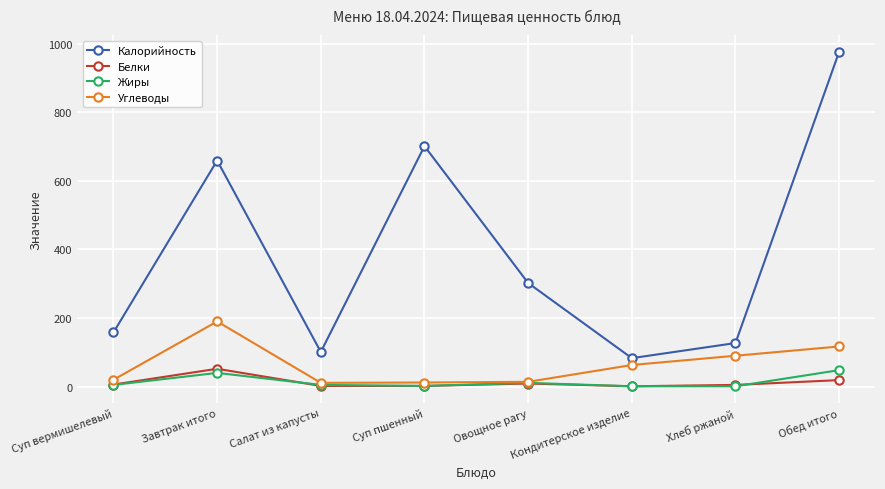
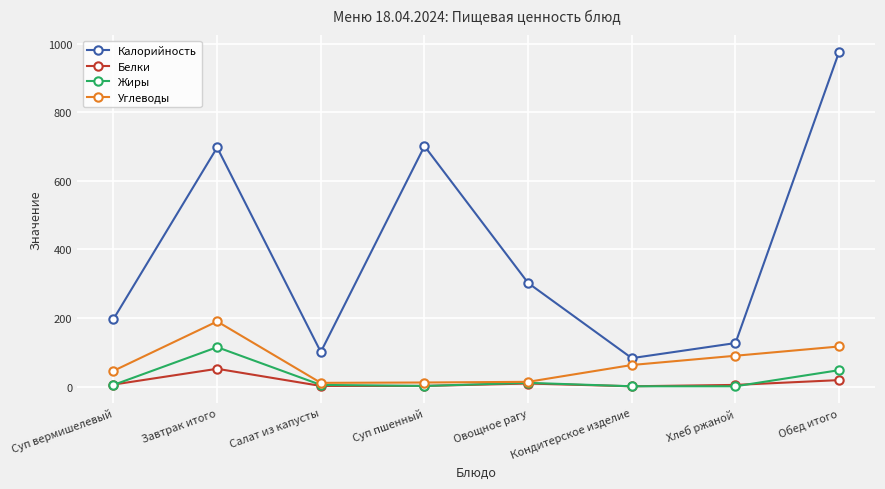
Калорийность, Суп вермишелевый: 160 -> 200
Углеводы, Суп вермишелевый: 20 -> 50
Калорийность, Завтрак итого: 660 -> 700
Жиры, Завтрак итого: 40 -> 120
